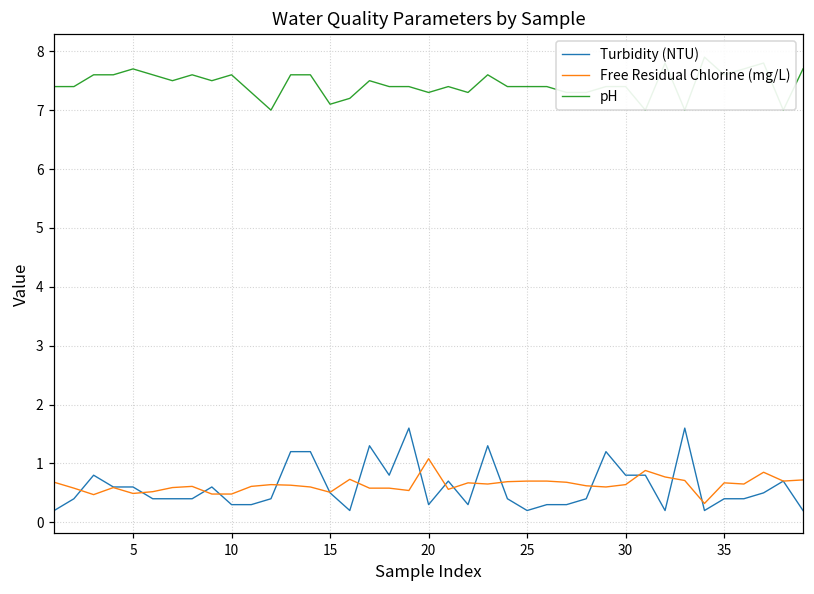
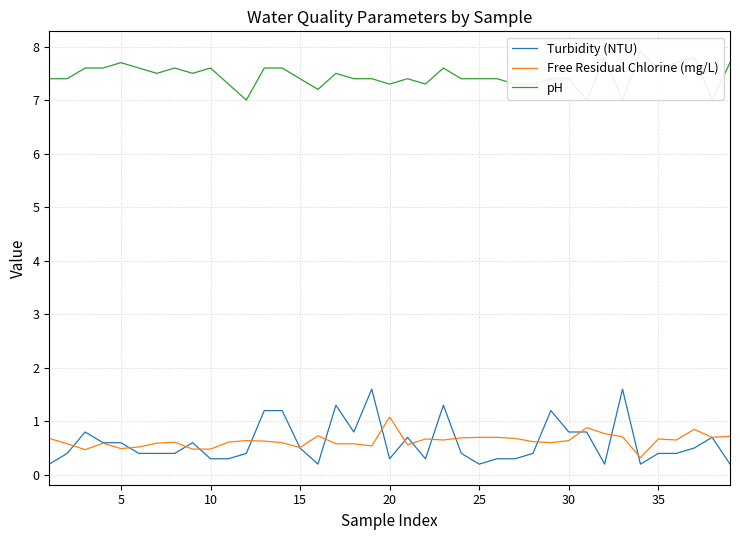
pH, 15: 7.1 -> 7.4
